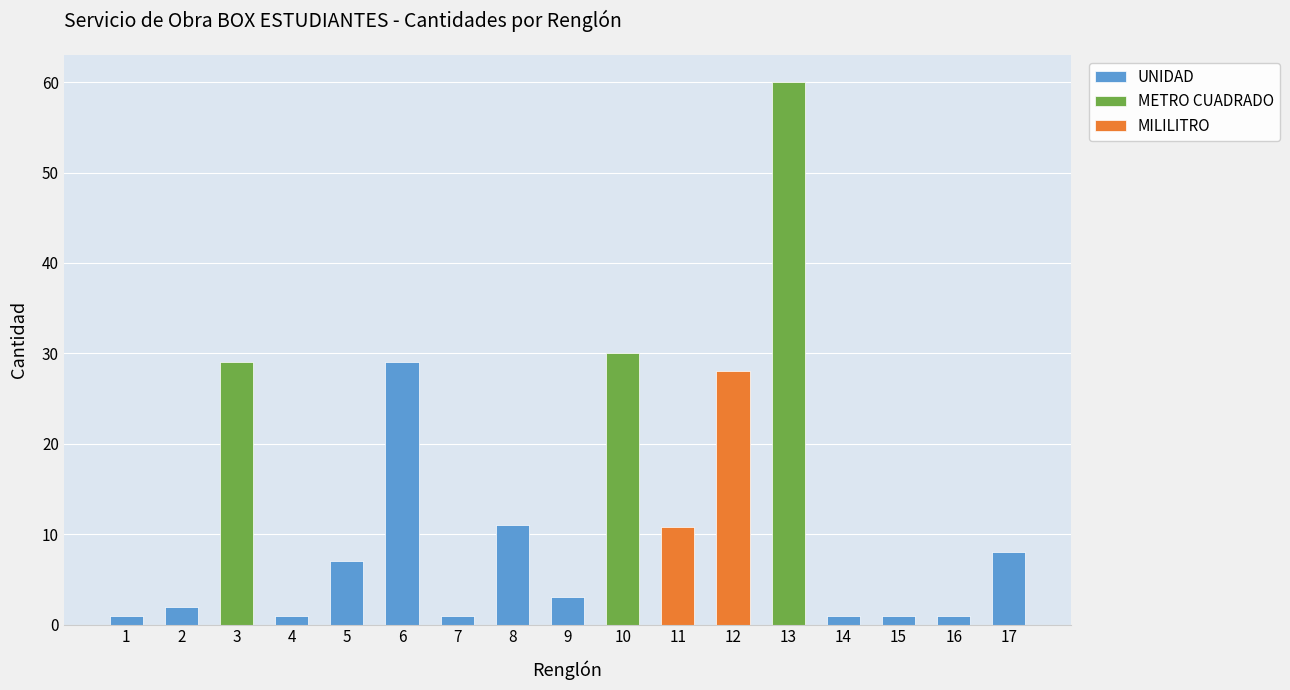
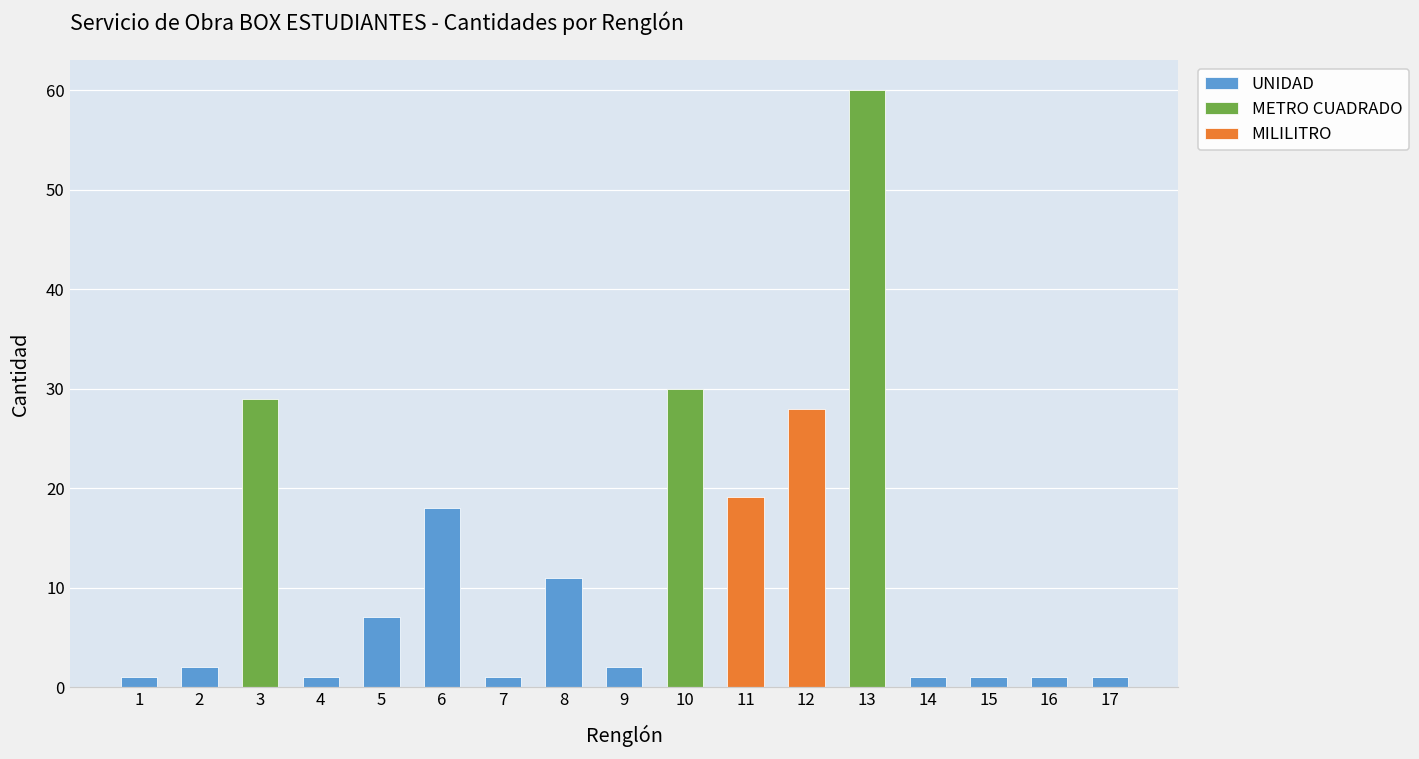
UNIDAD, 6: 29 -> 18
UNIDAD, 9: 3 -> 2
MILILITRO, 11: 11 -> 19
UNIDAD, 17: 8 -> 1
